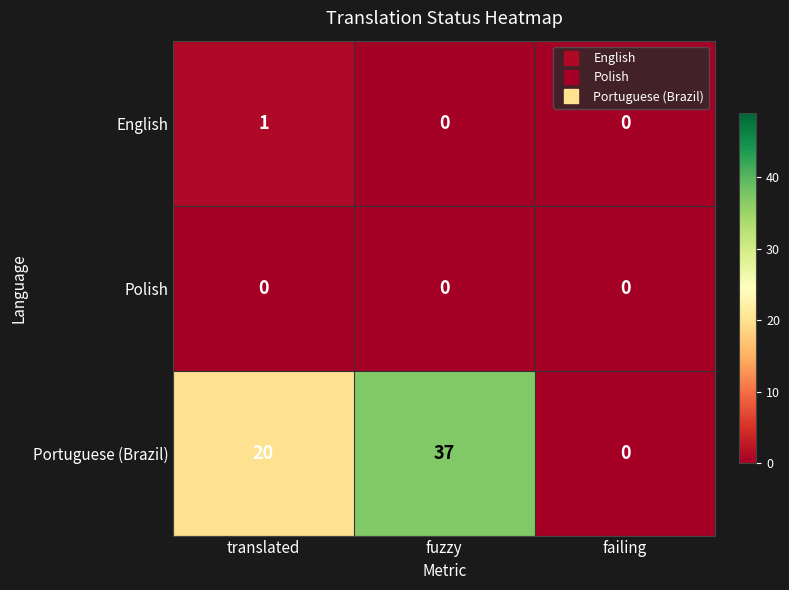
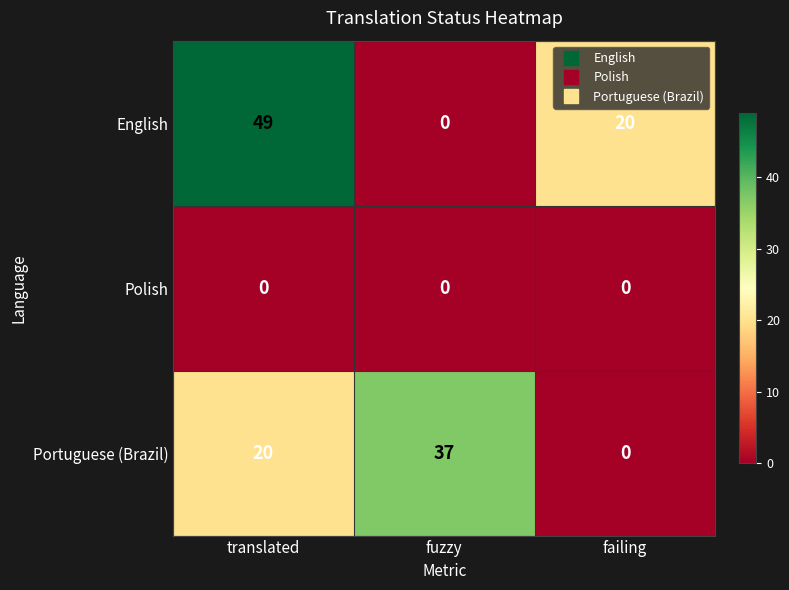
English, translated: 1 -> 49
English, failing: 0 -> 20
